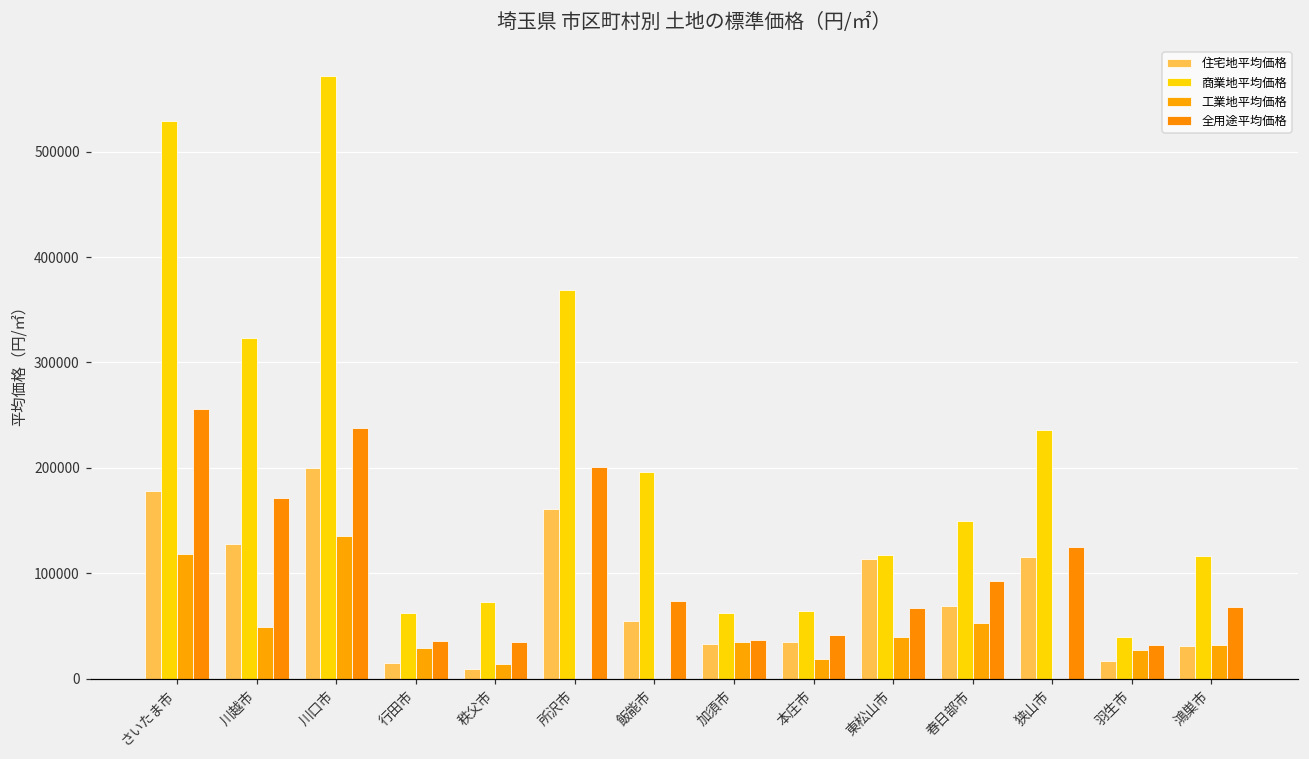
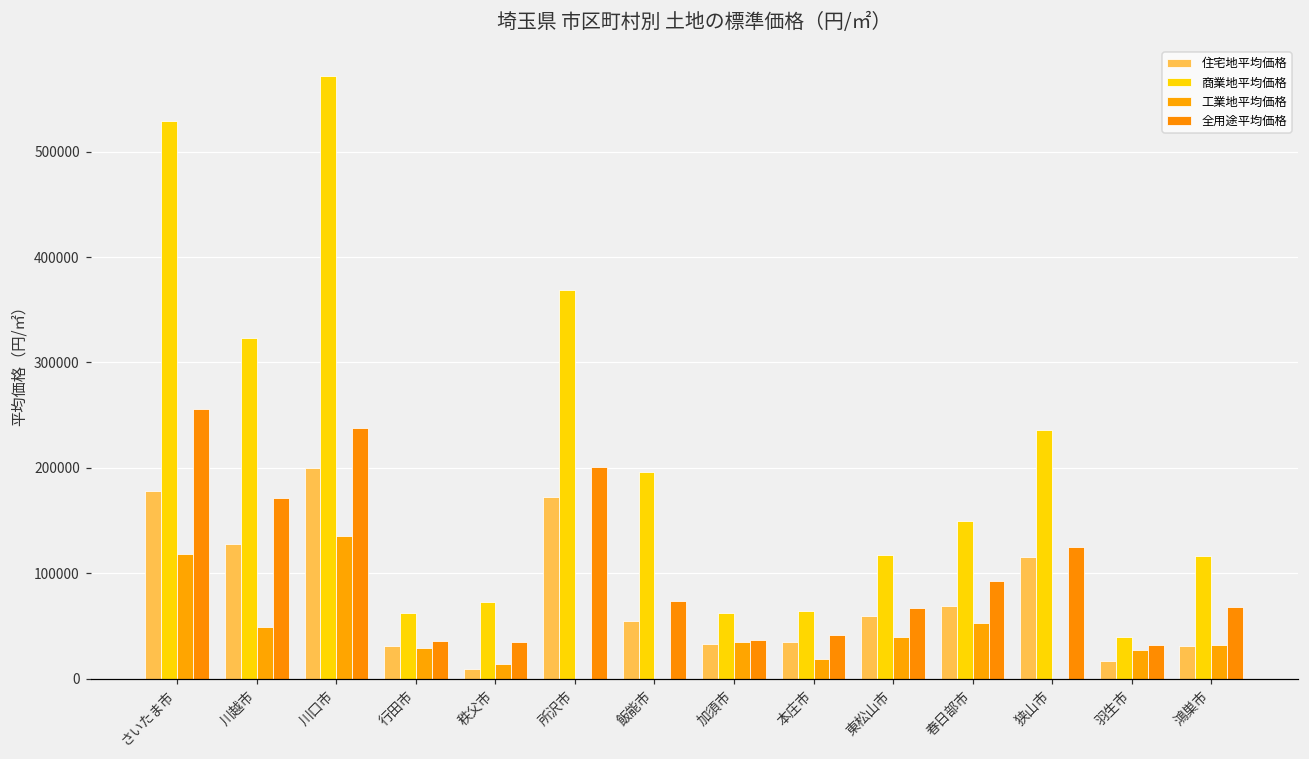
住宅地平均価格, 行田市: 10000 -> 30000
住宅地平均価格, 所沢市: 160000 -> 170000
住宅地平均価格, 東松山市: 110000 -> 60000
